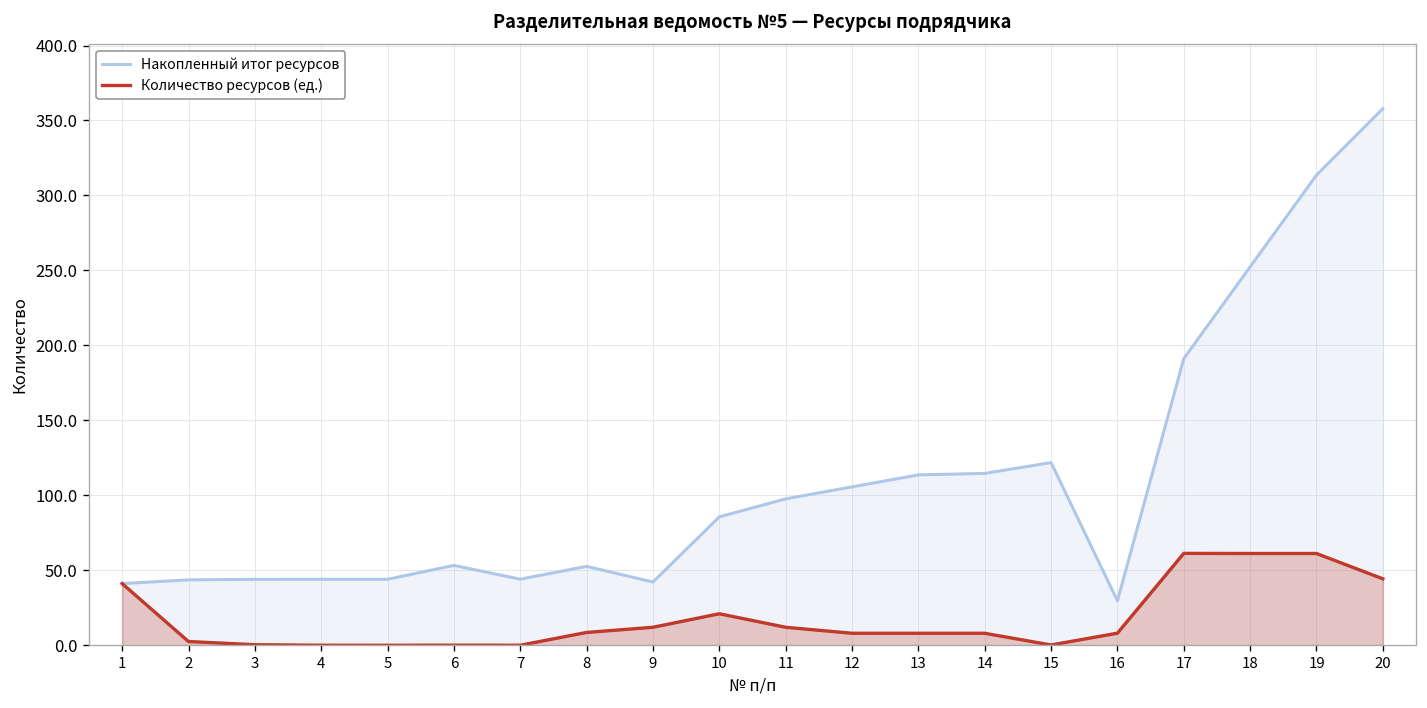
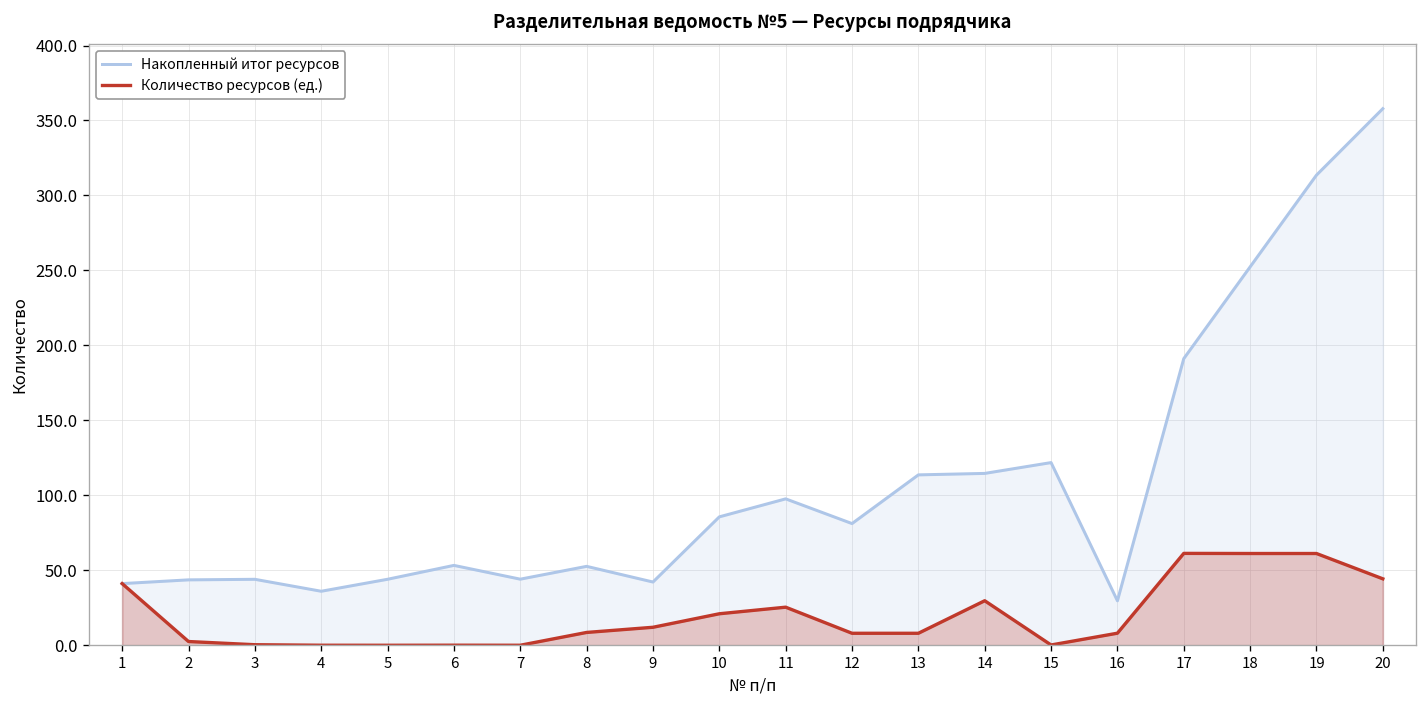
Накопленный итог ресурсов, 4: 44 -> 36
Количество ресурсов (ед.), 11: 12 -> 25
Накопленный итог ресурсов, 12: 106 -> 81
Количество ресурсов (ед.), 14: 8 -> 30
